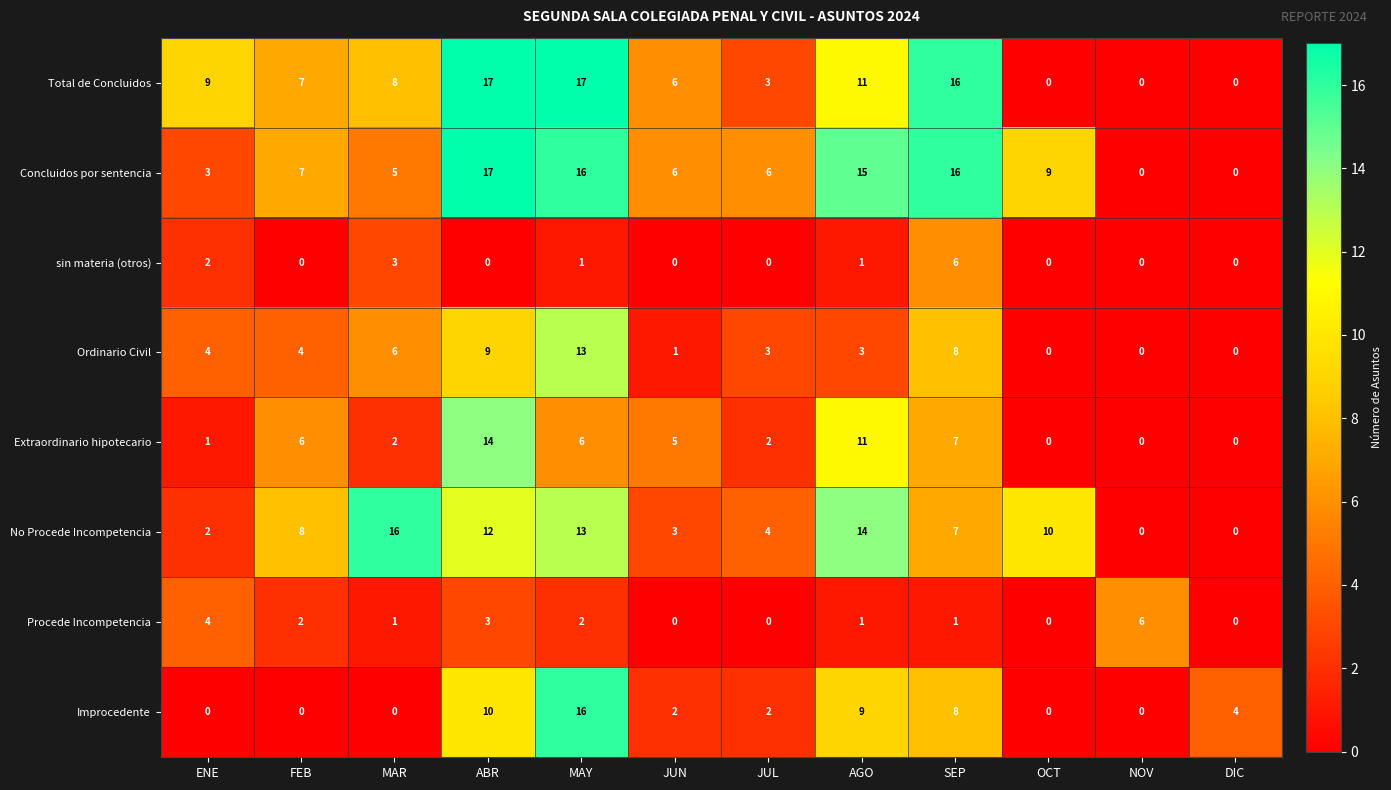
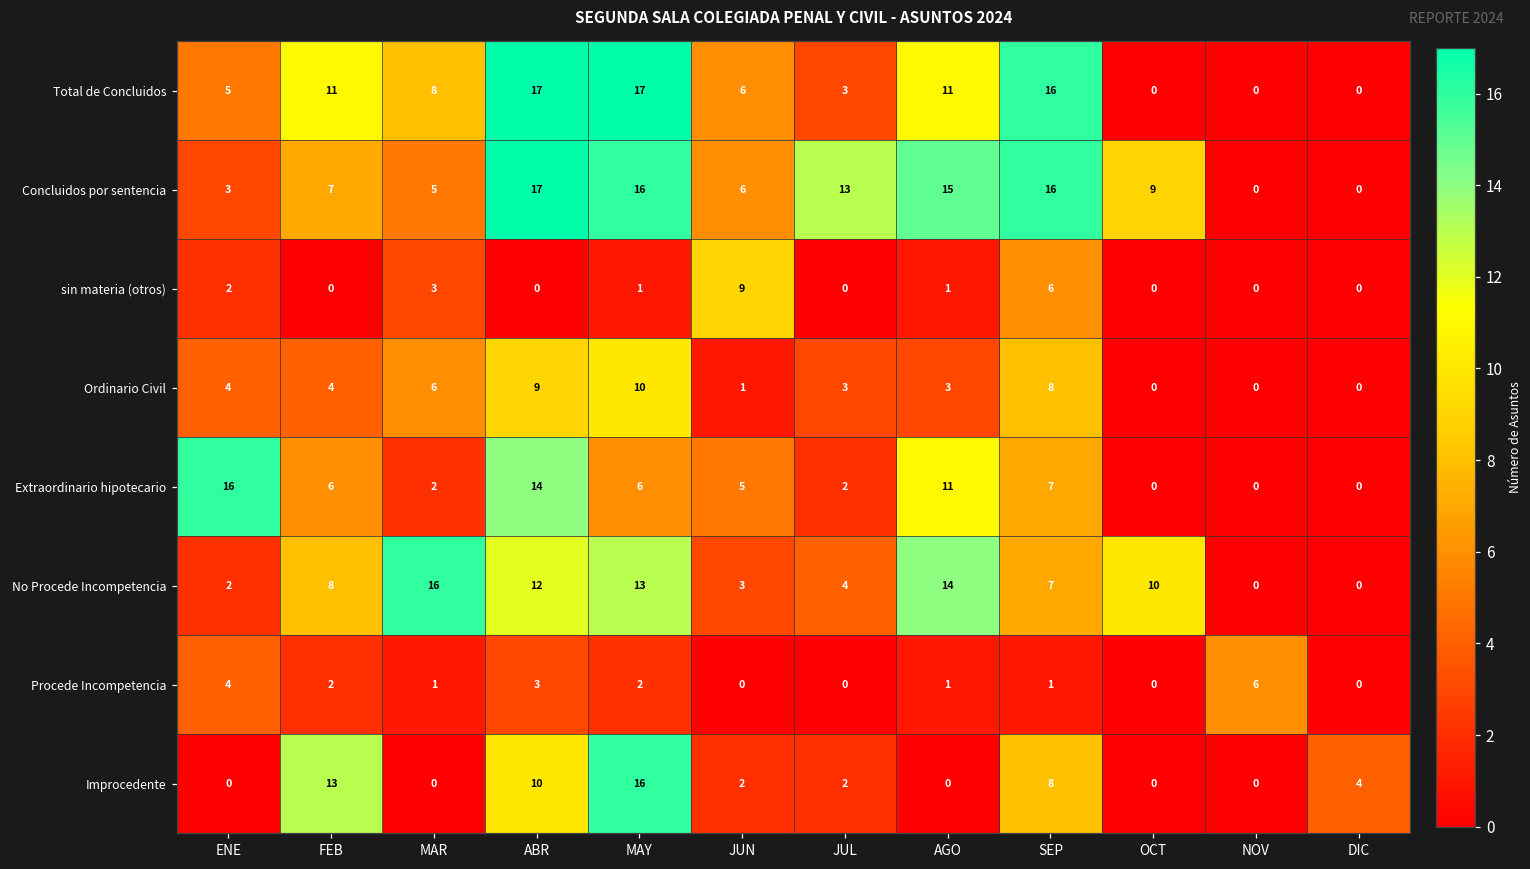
Total de Concluidos, ENE: 9 -> 5
Total de Concluidos, FEB: 7 -> 11
Concluidos por sentencia, JUL: 6 -> 13
sin materia (otros), JUN: 0 -> 9
Ordinario Civil, MAY: 13 -> 10
Extraordinario hipotecario, ENE: 1 -> 16
Improcedente, FEB: 0 -> 13
Improcedente, AGO: 9 -> 0
